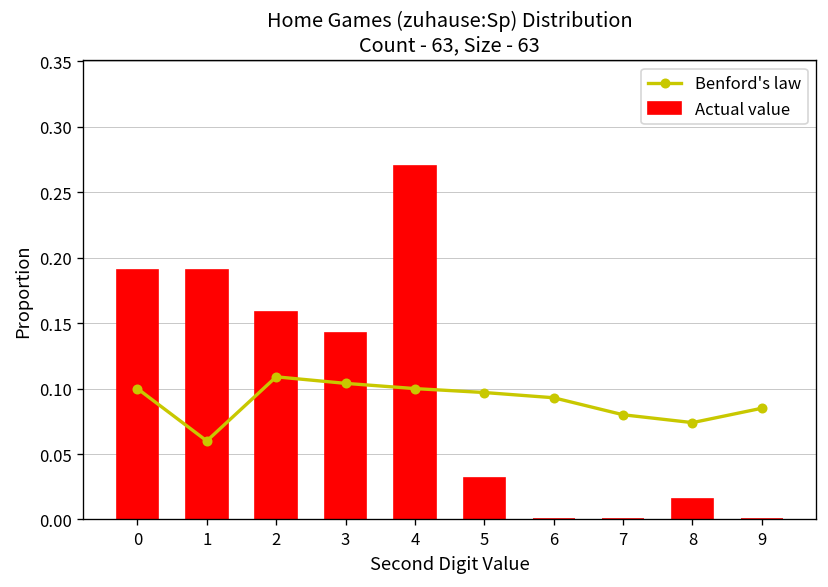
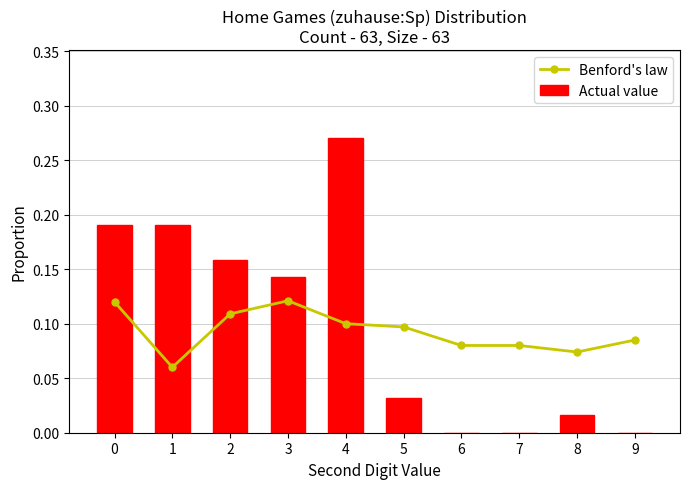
Benford's law, 0: 0.10 -> 0.12
Benford's law, 3: 0.104 -> 0.121
Benford's law, 6: 0.093 -> 0.080
